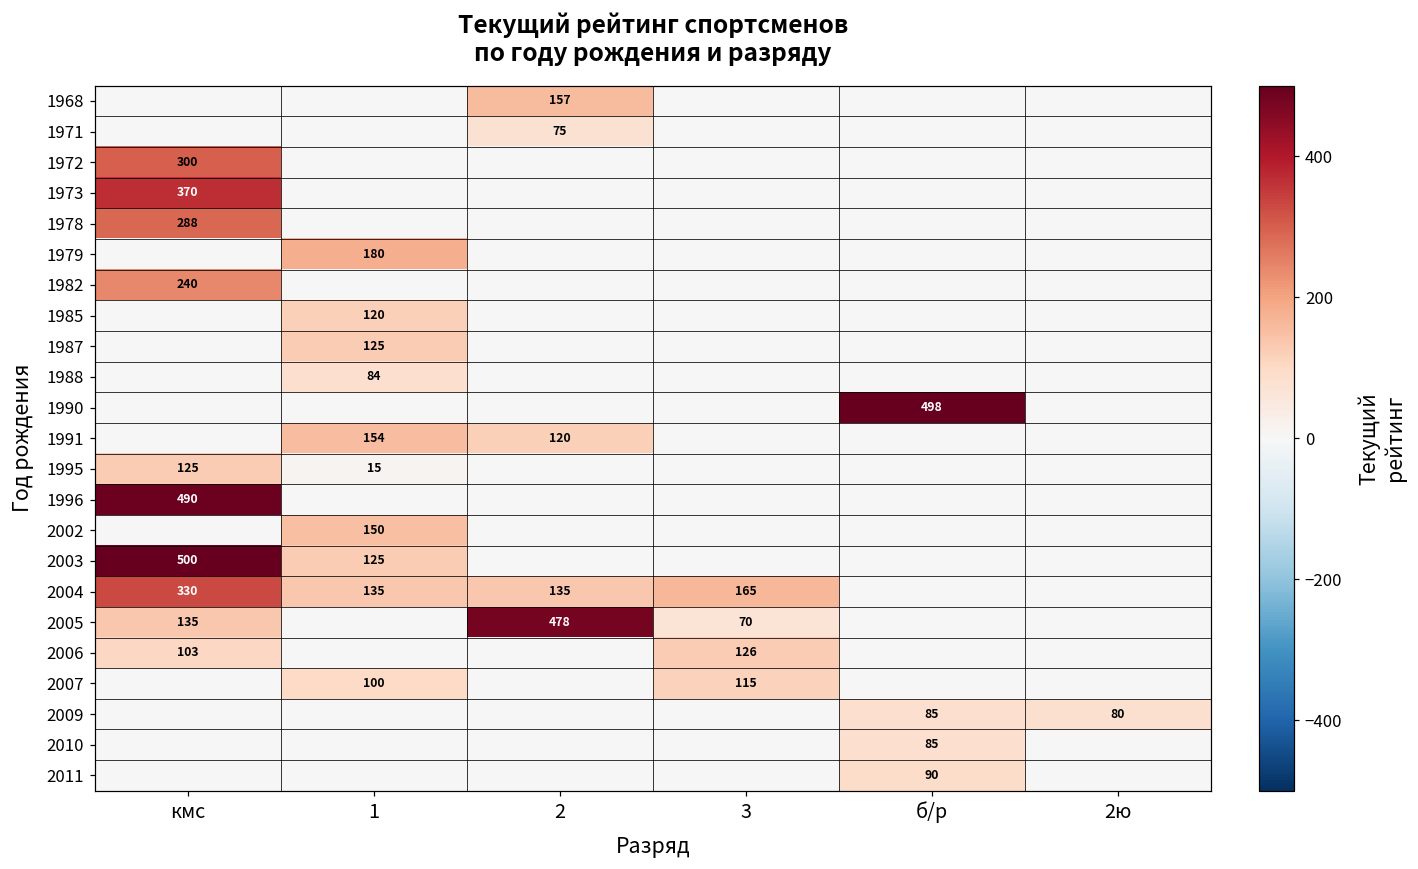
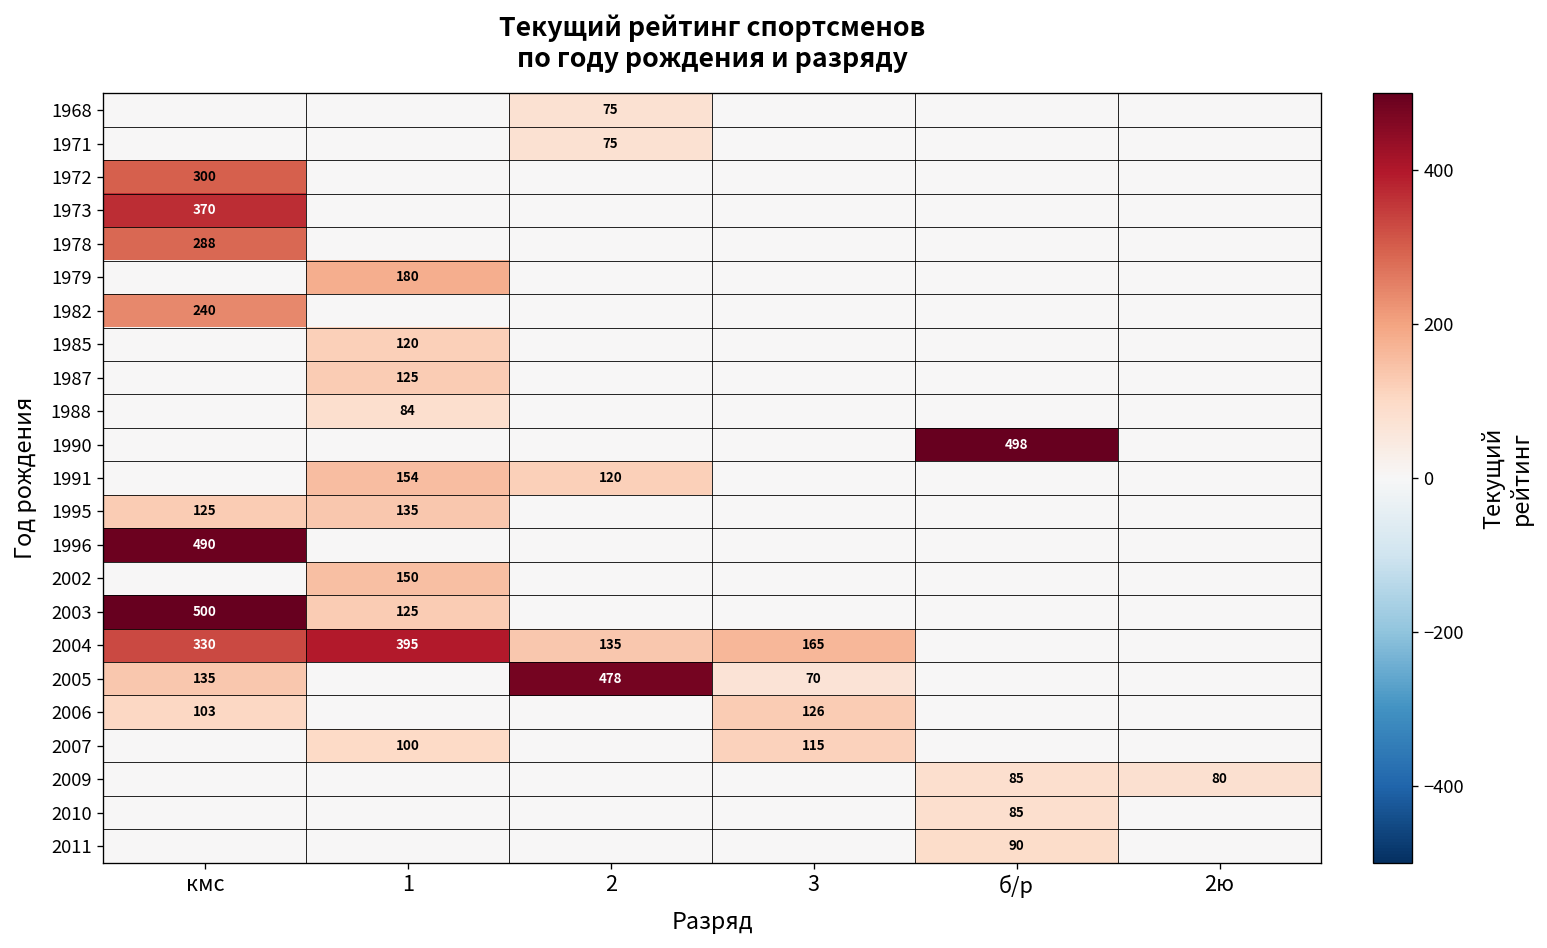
1968, 2: 157 -> 75
1995, 1: 15 -> 135
2004, 1: 135 -> 395
